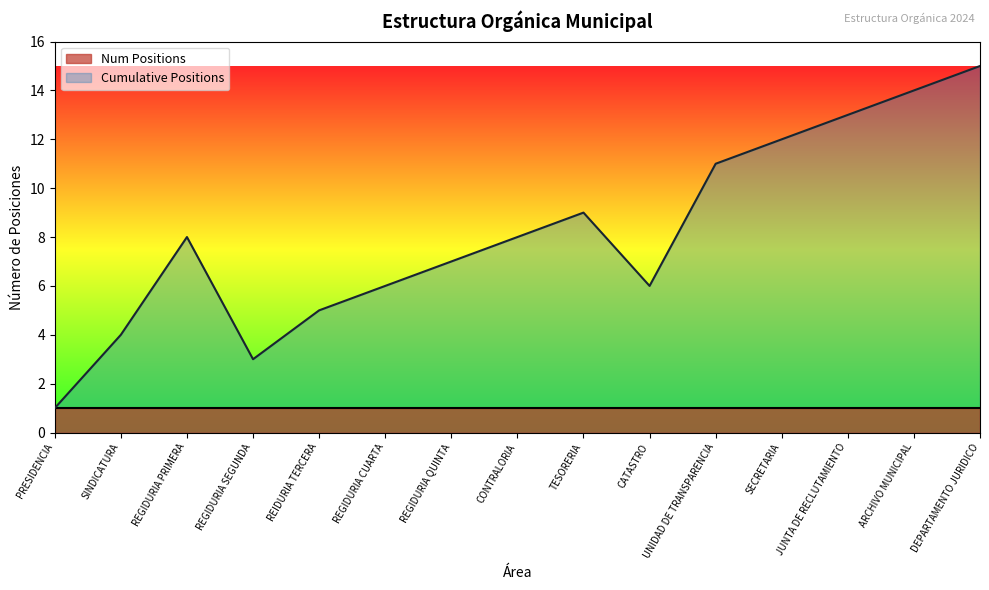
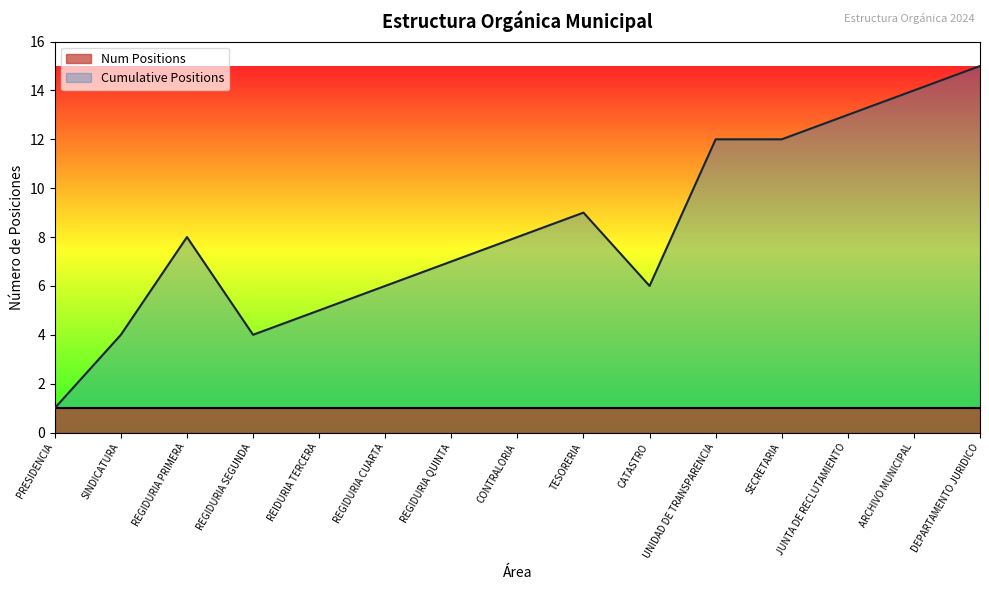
Cumulative Positions, REGIDURIA SEGUNDA: 3 -> 4
Cumulative Positions, UNIDAD DE TRANSPARENCIA: 11 -> 12
